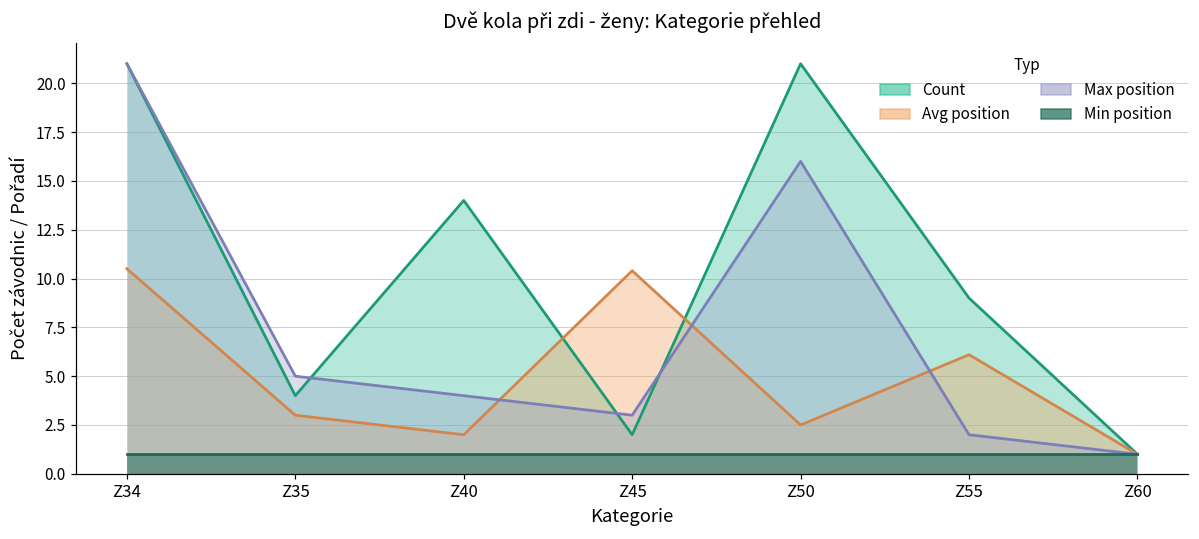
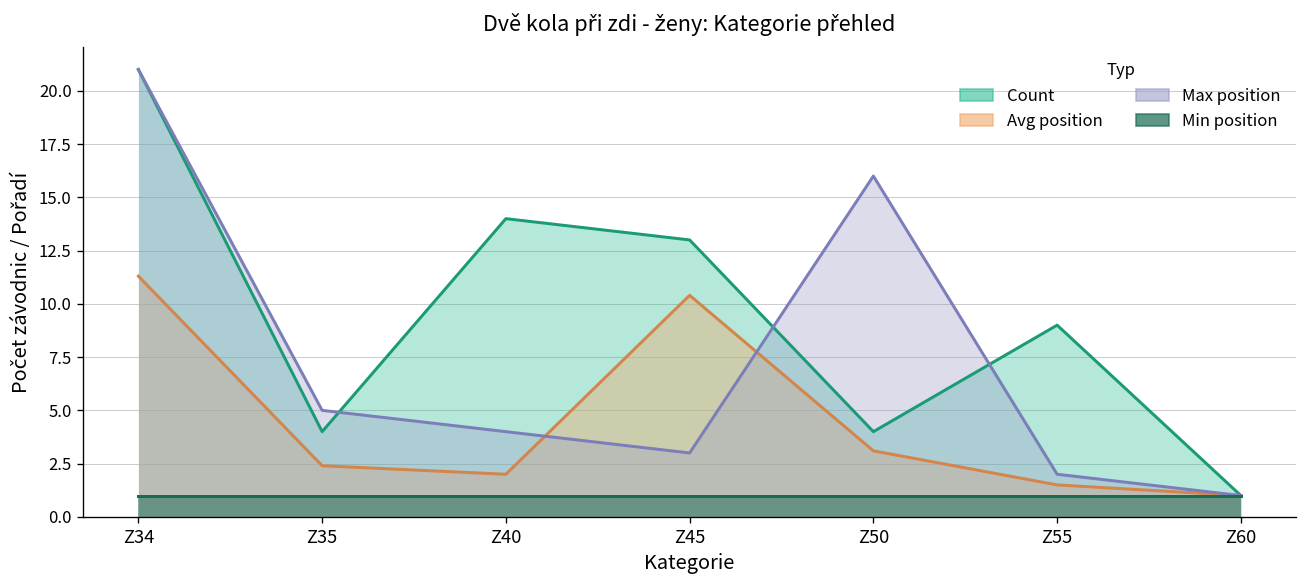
Avg position, Z34: 10.5 -> 11.3
Avg position, Z35: 3.0 -> 2.4
Count, Z45: 2 -> 13
Count, Z50: 21 -> 4
Avg position, Z50: 2.5 -> 3.1
Avg position, Z55: 6.1 -> 1.5
